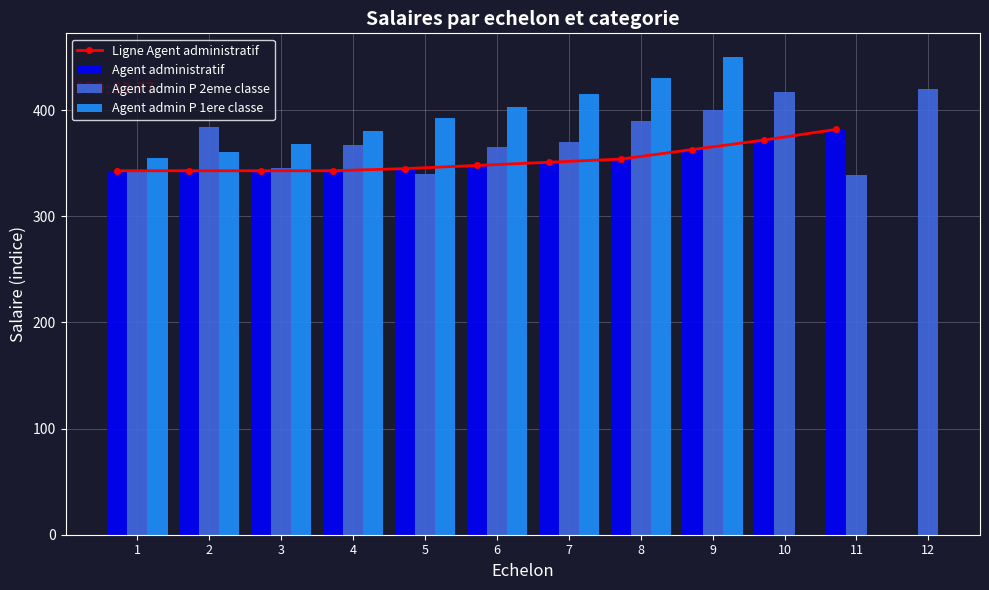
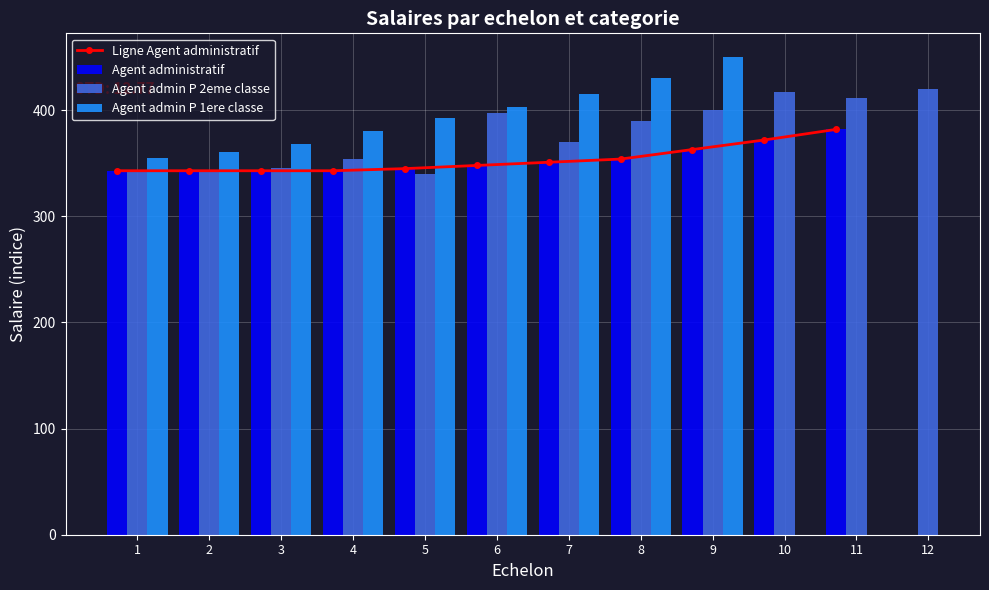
Agent admin P 2eme classe, 2: 384 -> 343
Agent admin P 2eme classe, 4: 367 -> 354
Agent admin P 2eme classe, 6: 365 -> 397
Agent admin P 2eme classe, 11: 339 -> 412
